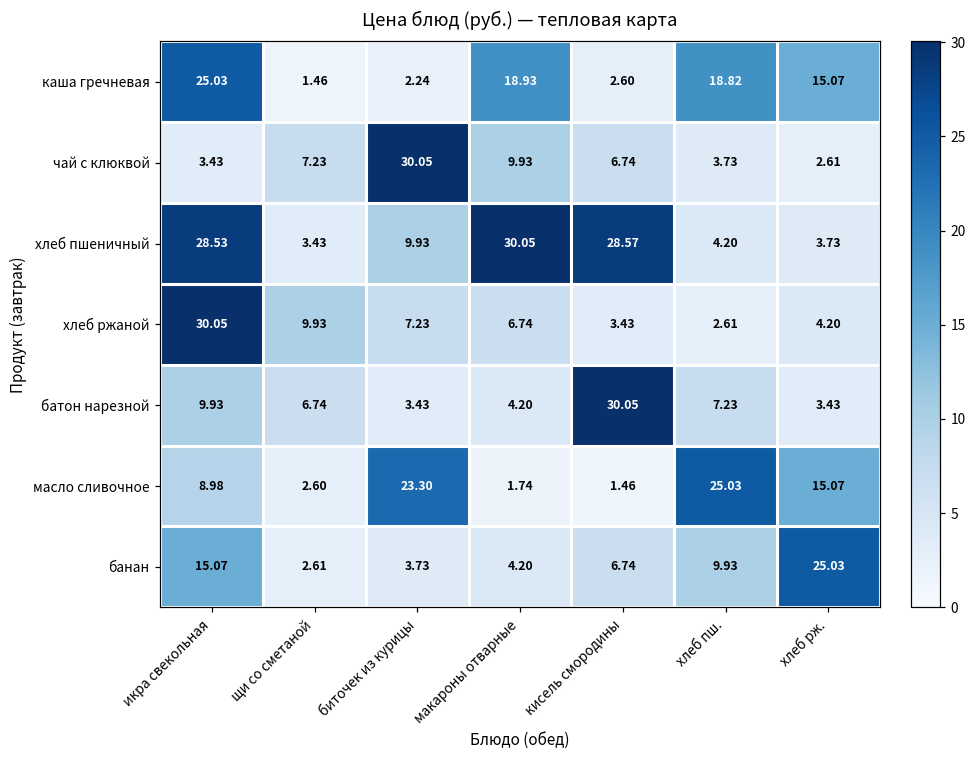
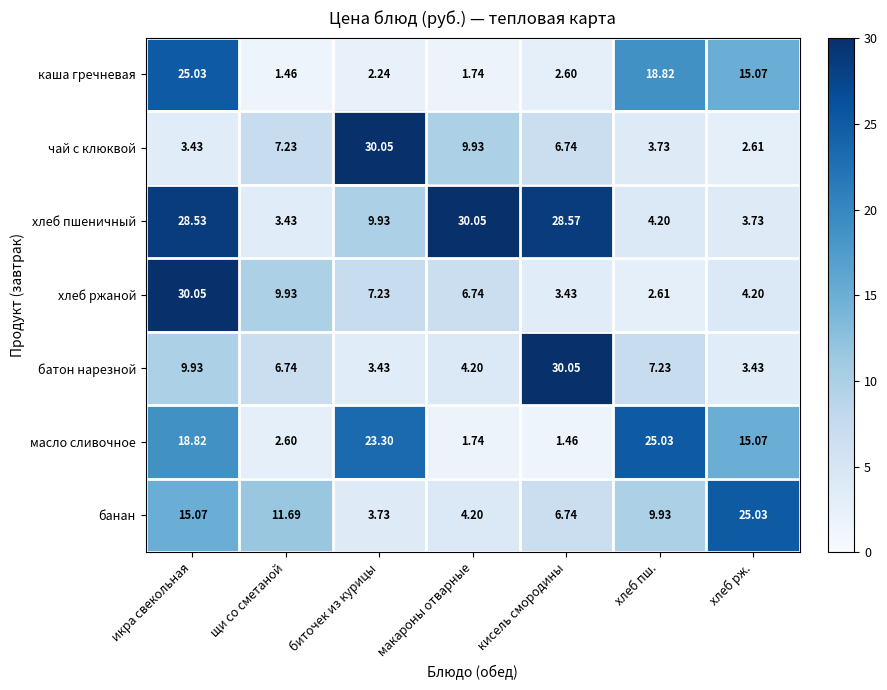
каша гречневая, макароны отварные: 18.93 -> 1.74
масло сливочное, икра свекольная: 8.98 -> 18.82
банан, щи со сметаной: 2.61 -> 11.69
